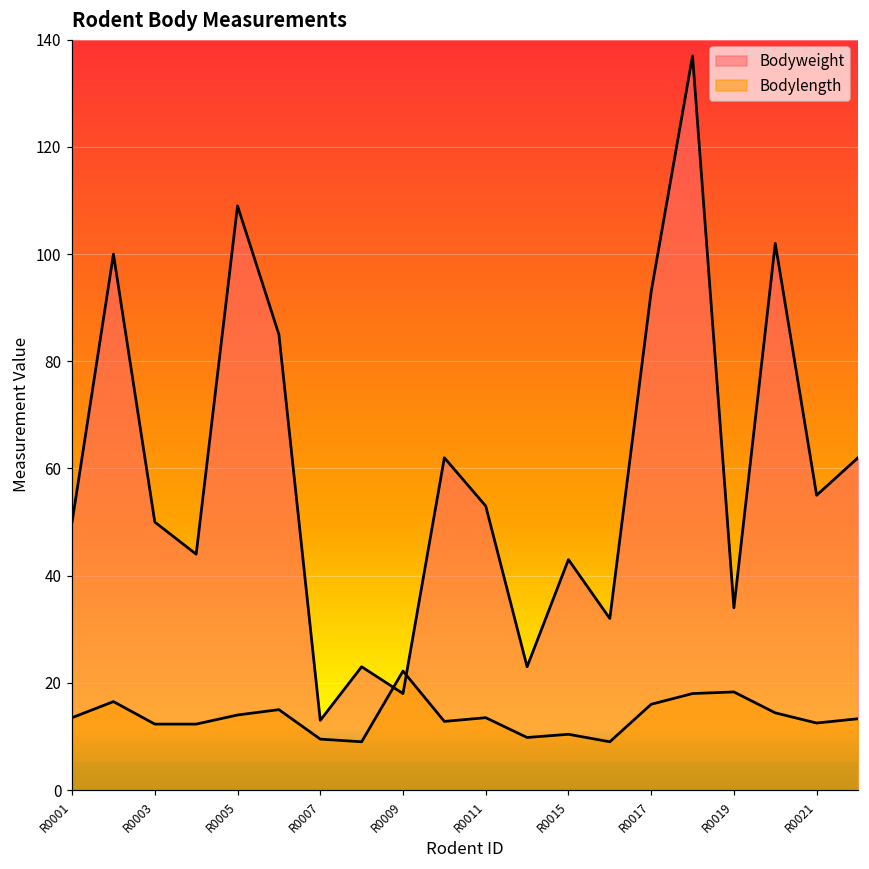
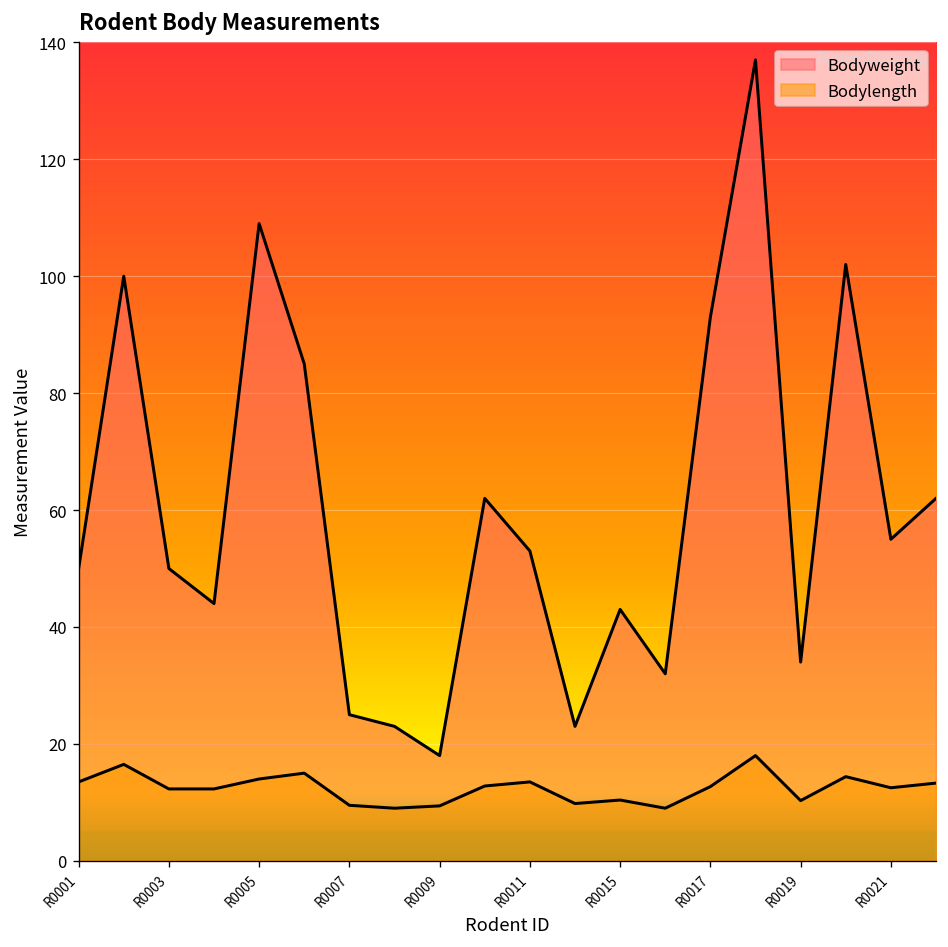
Bodyweight, R0007: 13 -> 25
Bodylength, R0009: 22 -> 9
Bodylength, R0017: 16 -> 13
Bodylength, R0019: 18 -> 10
